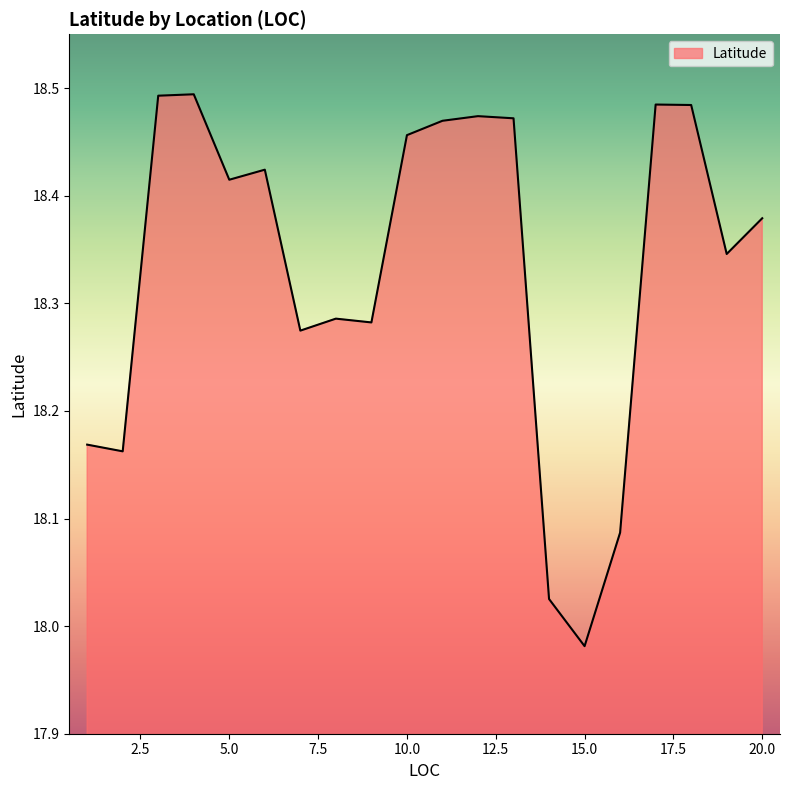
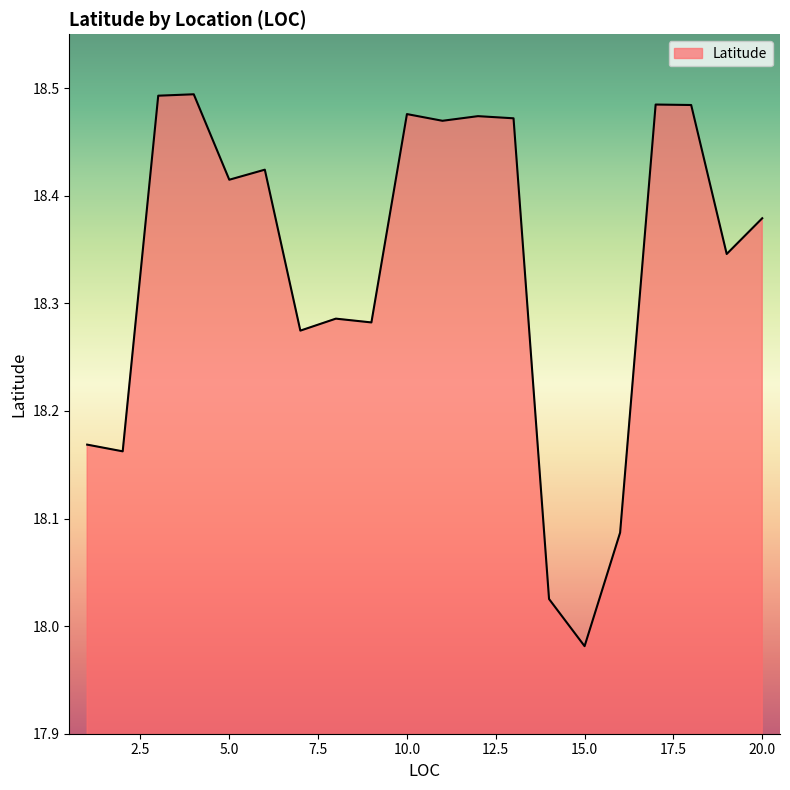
10.0: 18.456 -> 18.476
